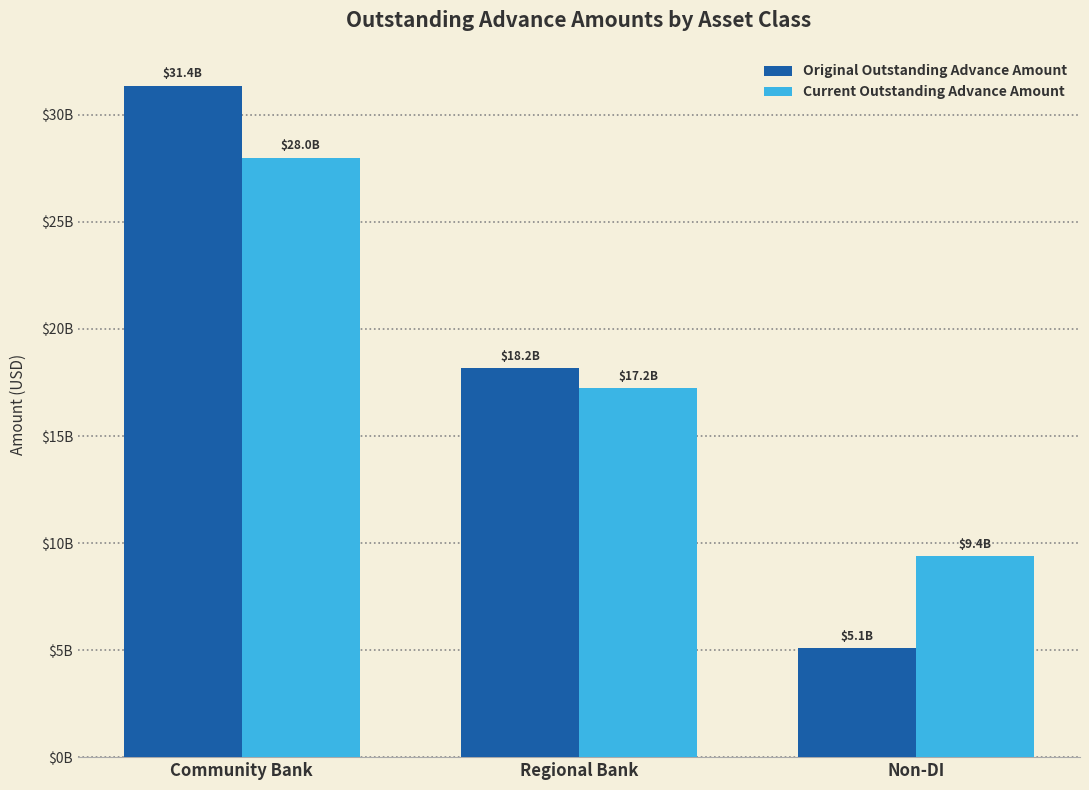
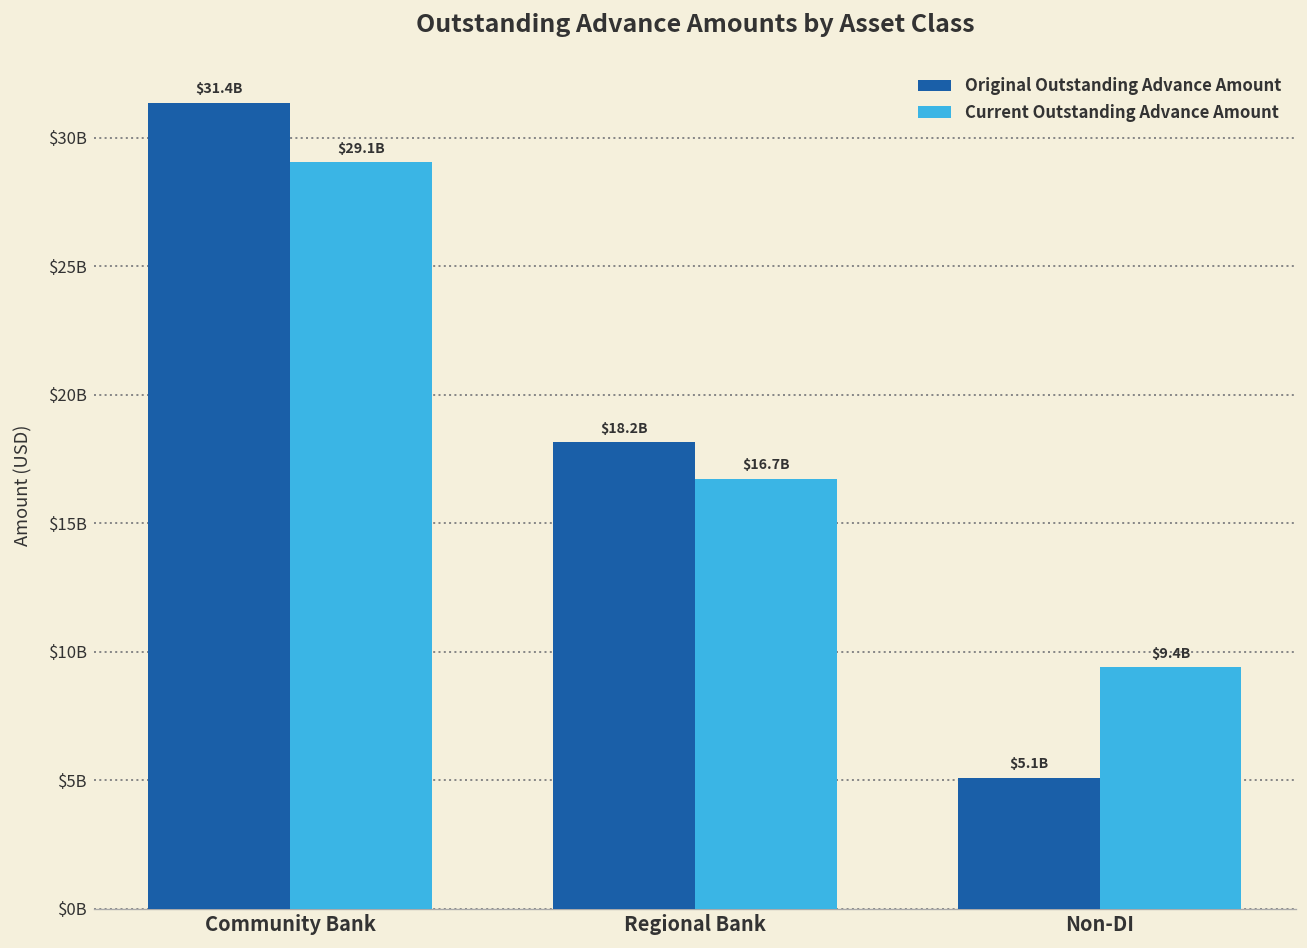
Current Outstanding Advance Amount, Community Bank: $28.0B -> $29.1B
Current Outstanding Advance Amount, Regional Bank: $17.2B -> $16.7B
